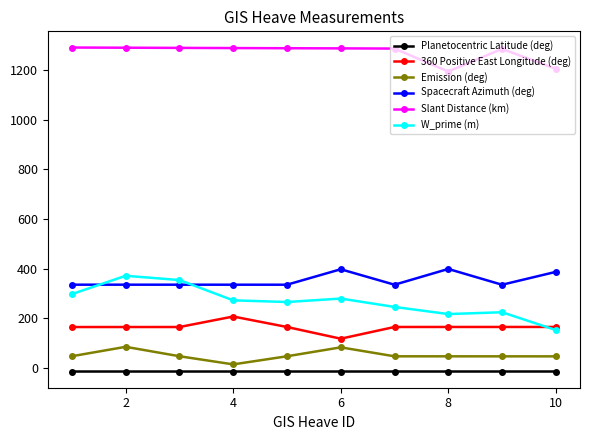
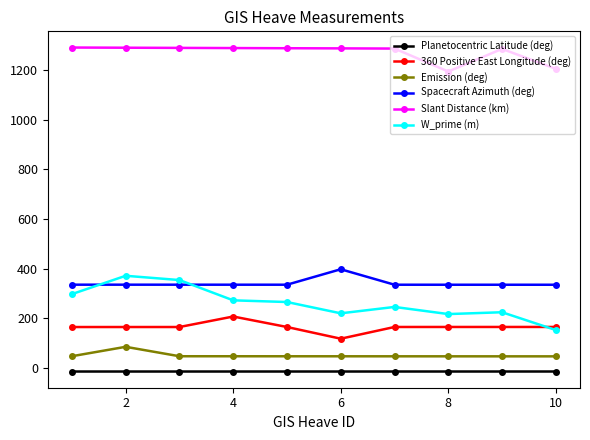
Emission (deg), 4: 10 -> 50
Emission (deg), 6: 80 -> 50
W_prime (m), 6: 280 -> 220
Spacecraft Azimuth (deg), 8: 400 -> 330
Spacecraft Azimuth (deg), 10: 390 -> 330
